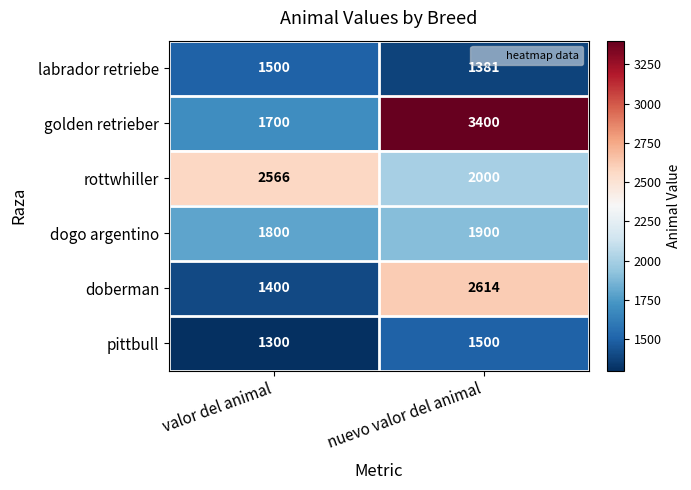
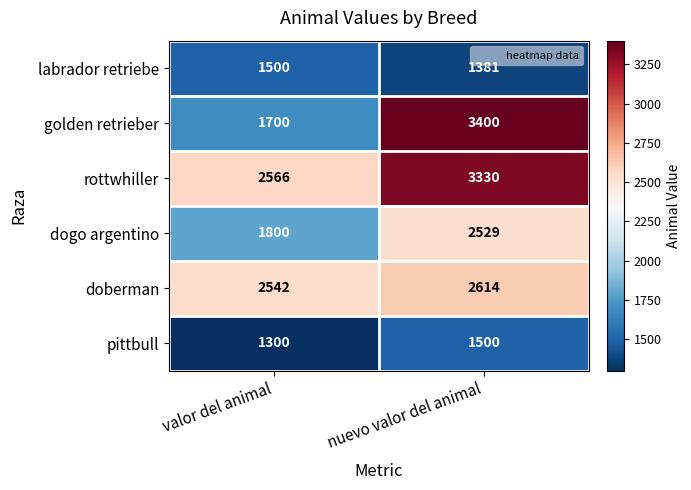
rottwhiller, nuevo valor del animal: 2000 -> 3330
dogo argentino, nuevo valor del animal: 1900 -> 2529
doberman, valor del animal: 1400 -> 2542
